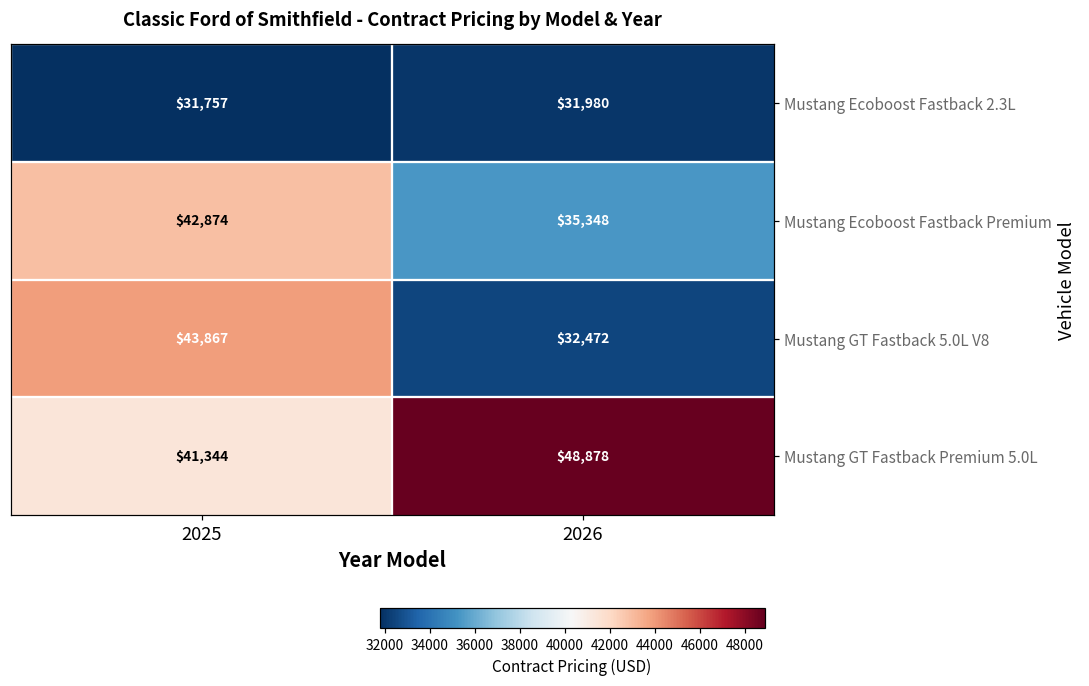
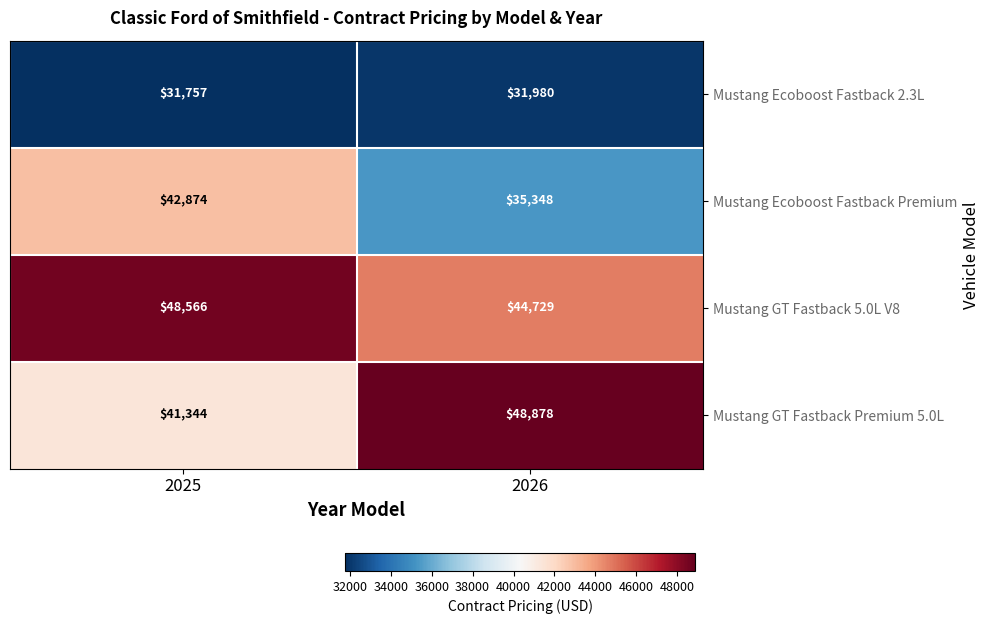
Mustang GT Fastback 5.0L V8, 2025: $43,867 -> $48,566
Mustang GT Fastback 5.0L V8, 2026: $32,472 -> $44,729
